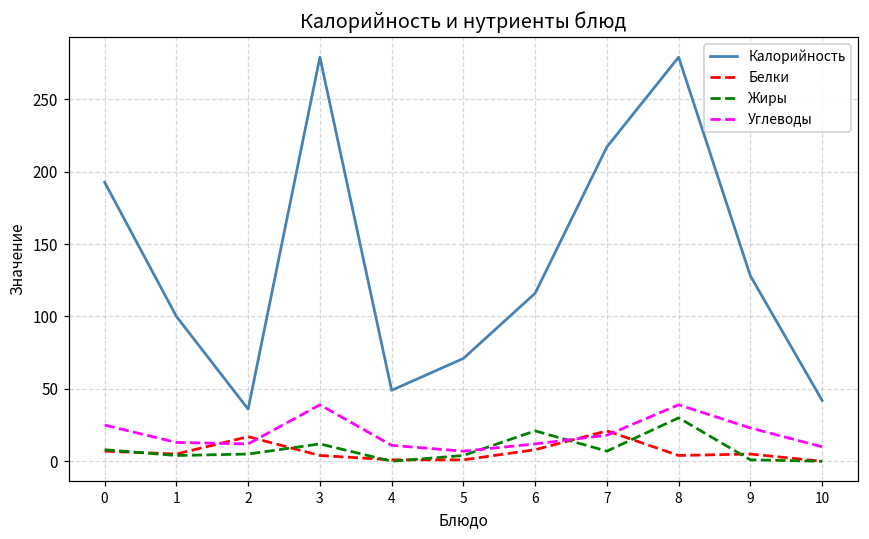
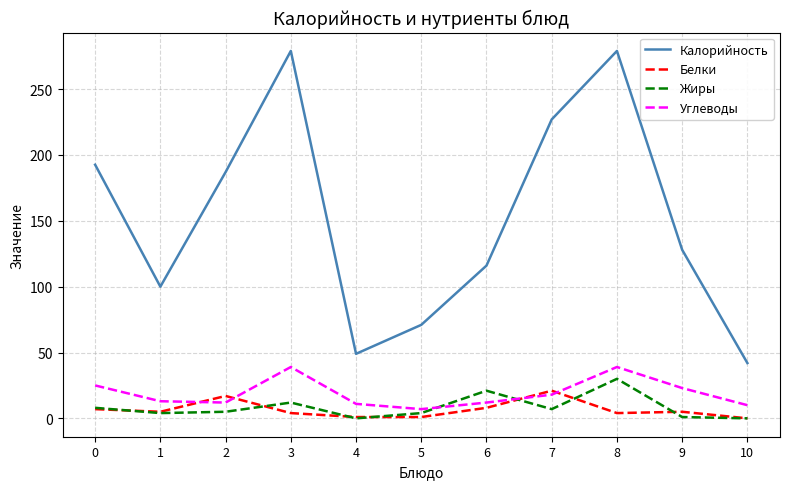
Калорийность, 2: 36 -> 187
Калорийность, 7: 217 -> 227
